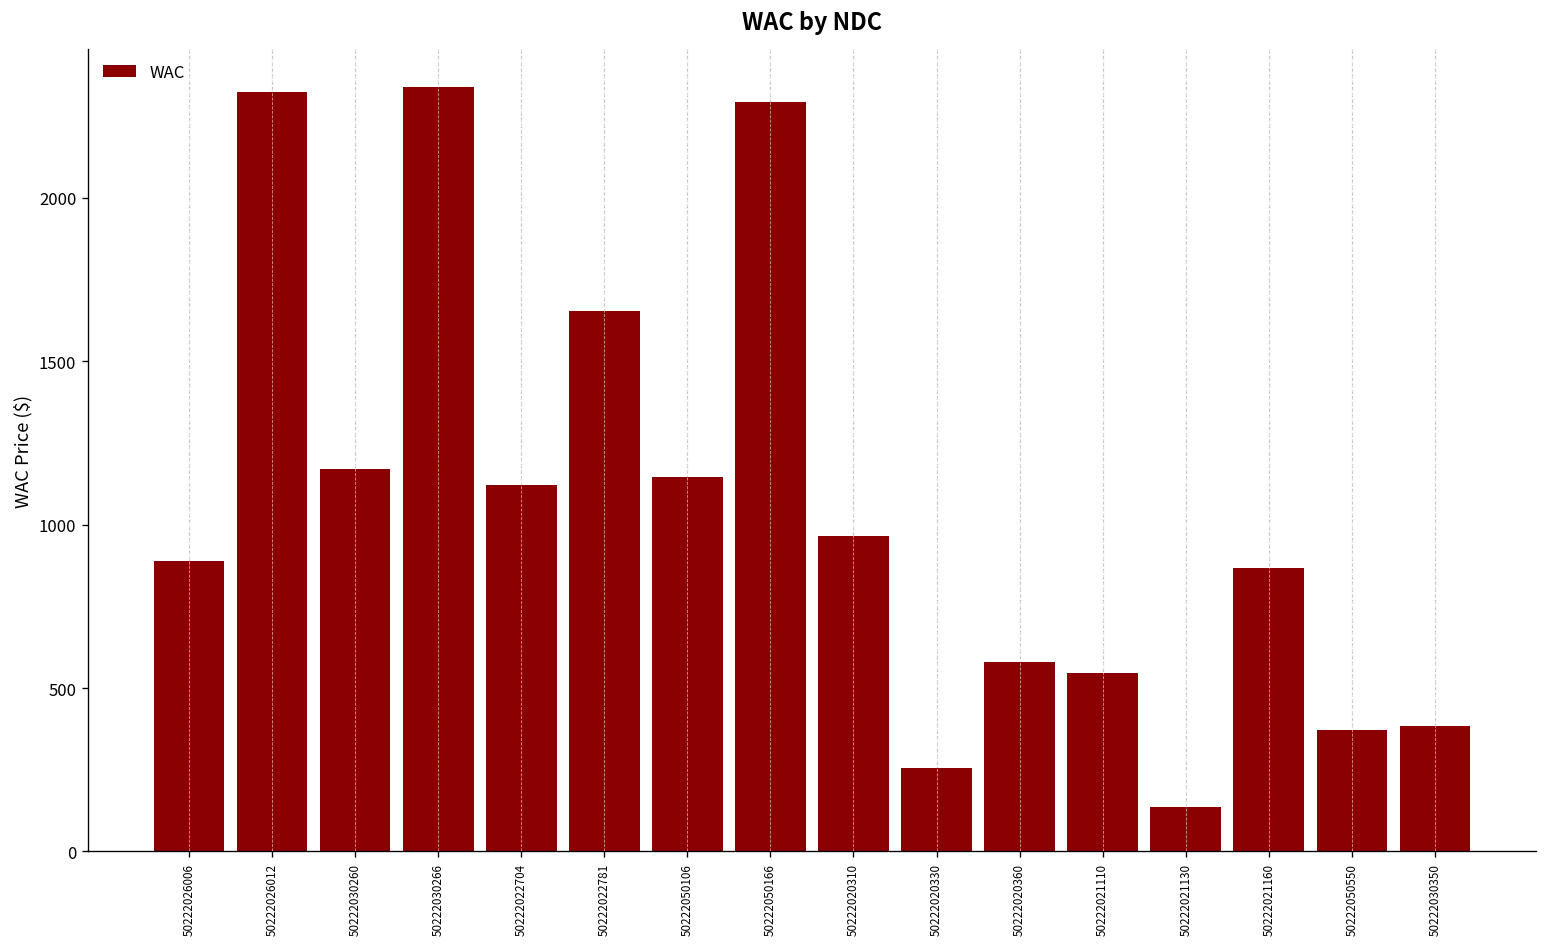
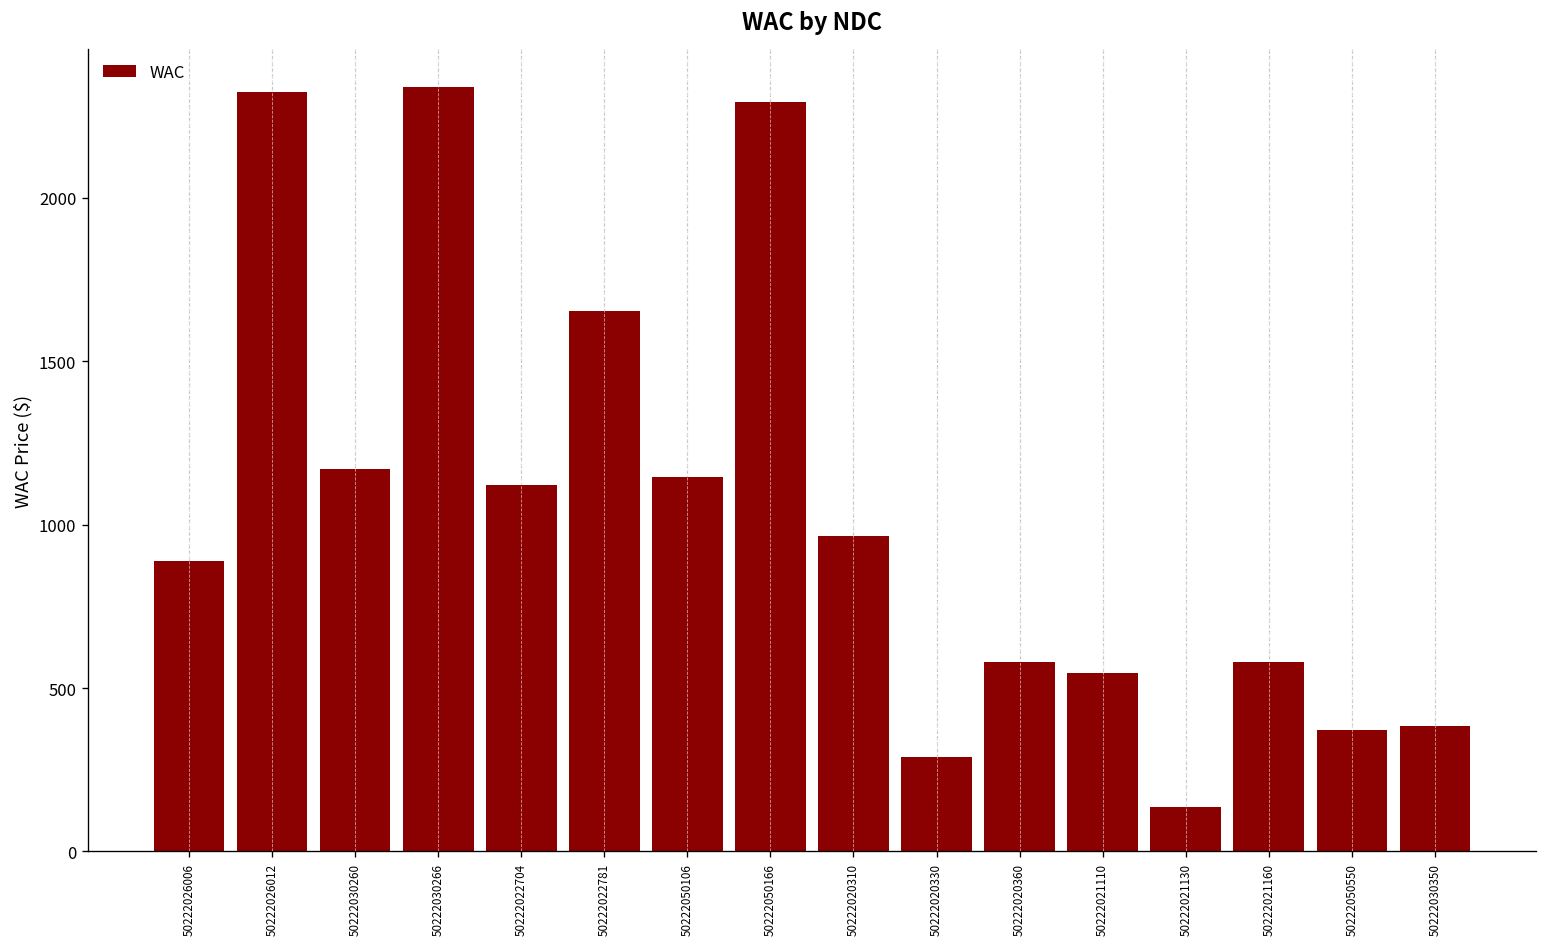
50222020330: 250 -> 290
50222021160: 870 -> 580
